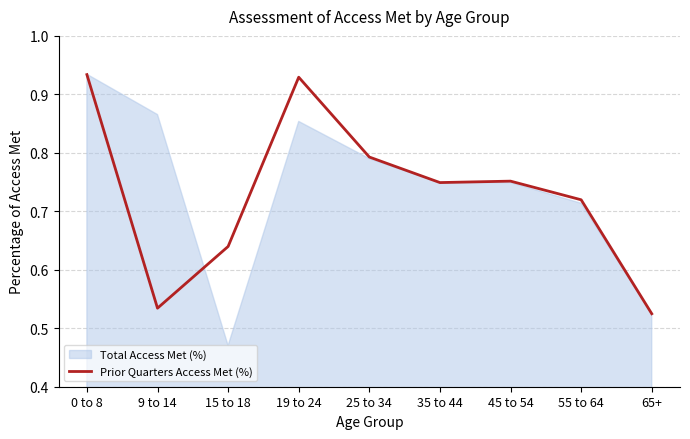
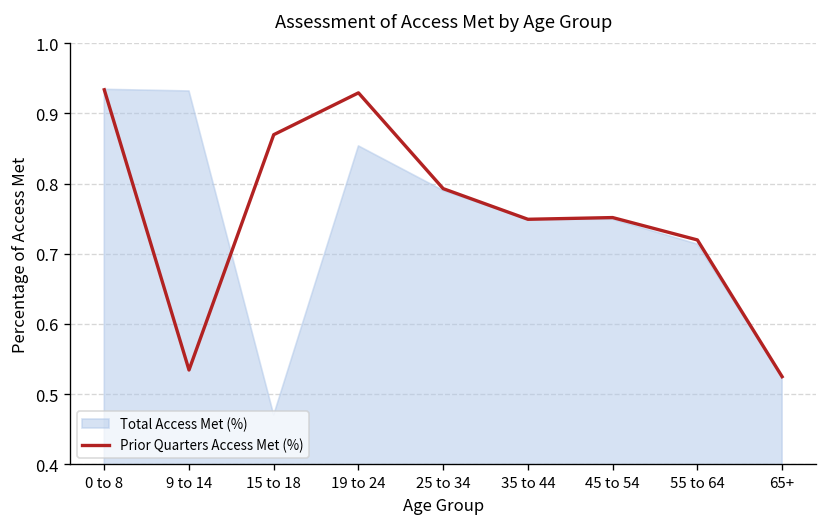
Total Access Met (%), 9 to 14: 0.87 -> 0.93
Prior Quarters Access Met (%), 15 to 18: 0.64 -> 0.87
